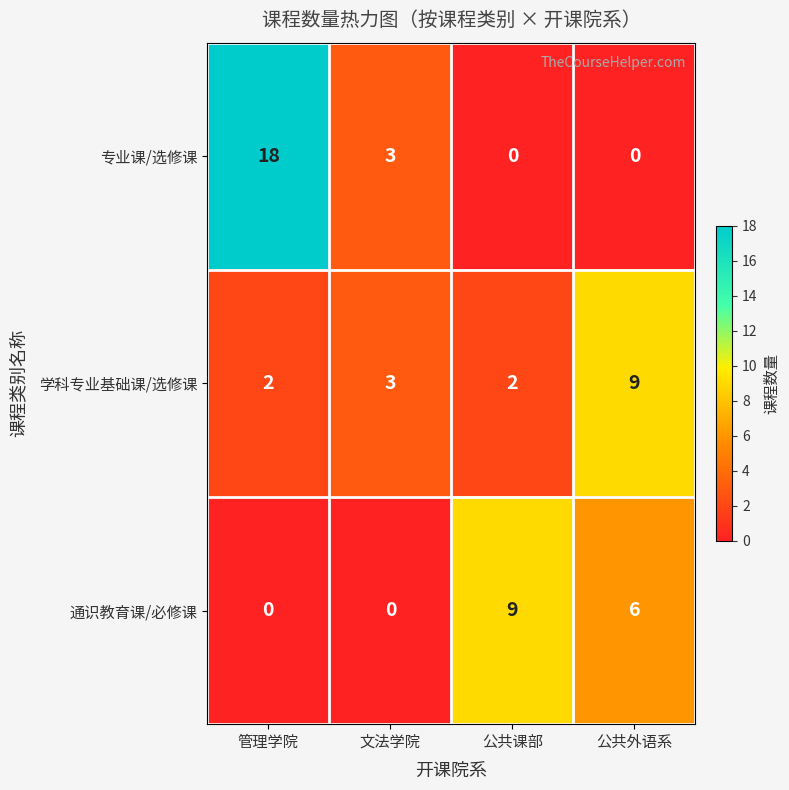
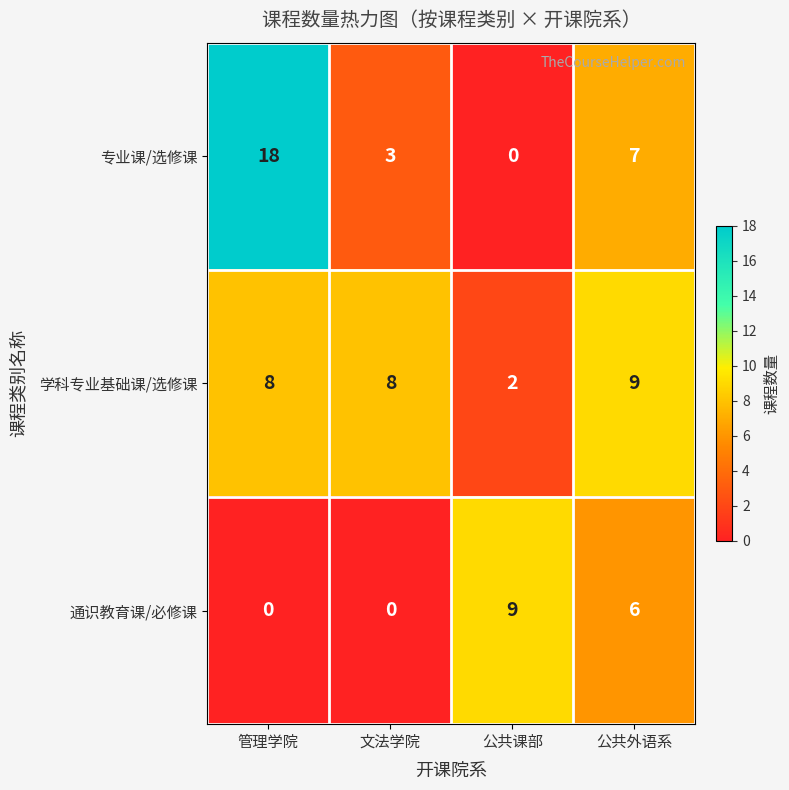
专业课/选修课, 公共外语系: 0 -> 7
学科专业基础课/选修课, 管理学院: 2 -> 8
学科专业基础课/选修课, 文法学院: 3 -> 8
